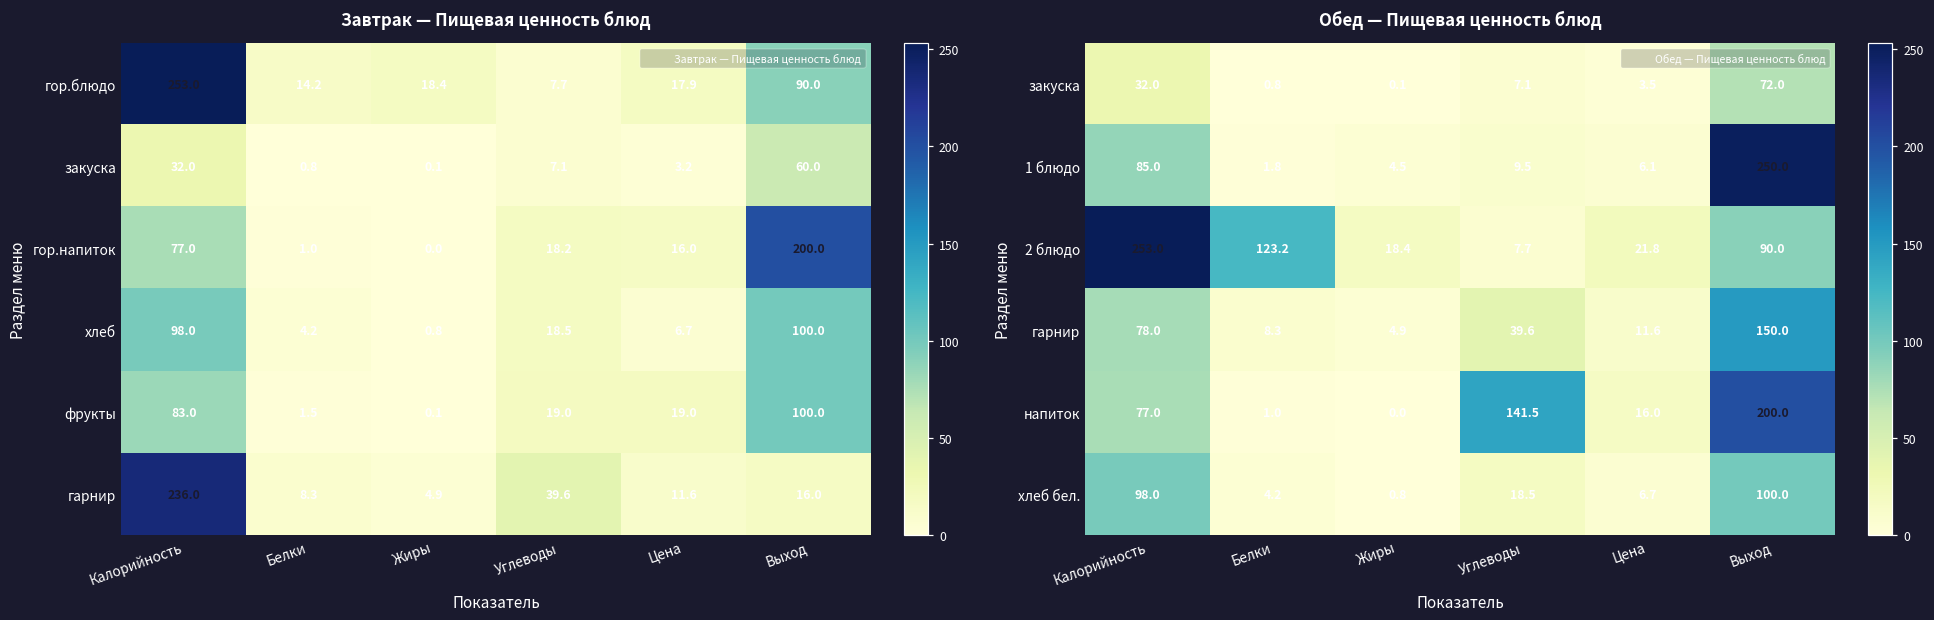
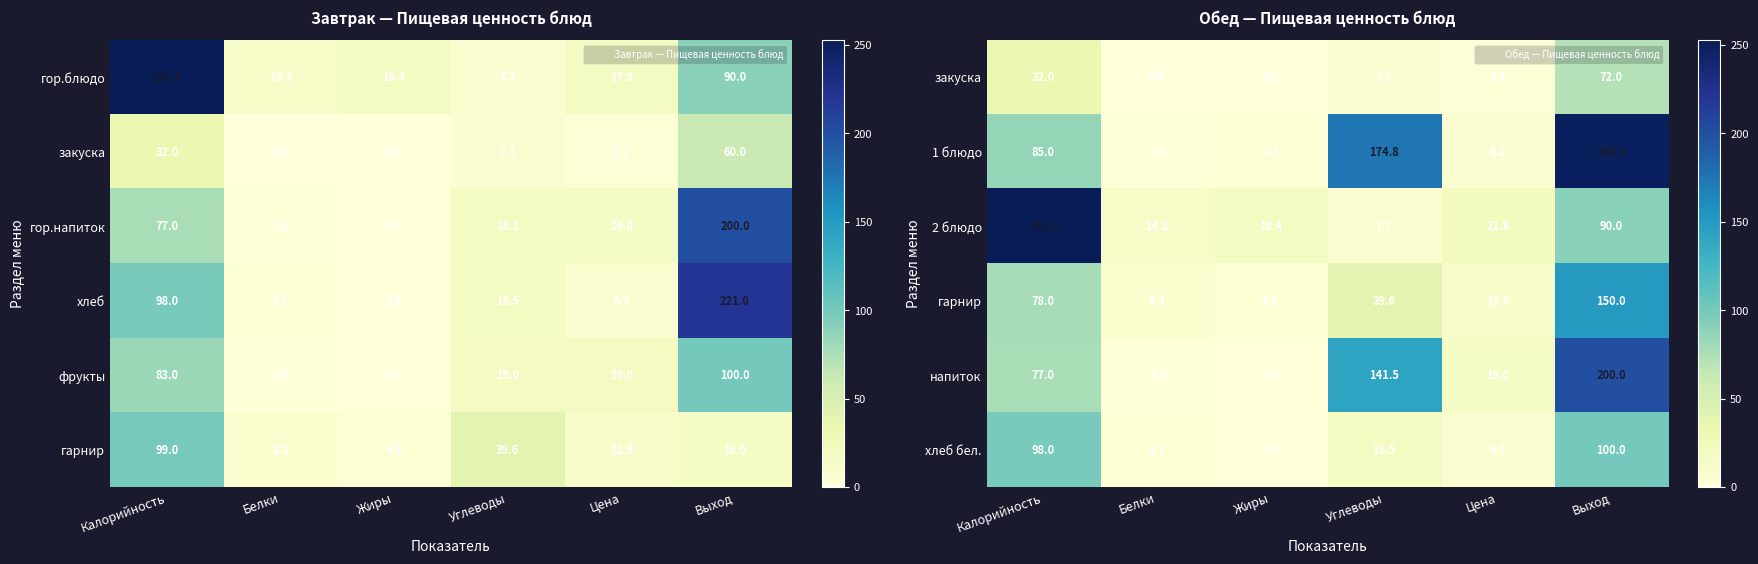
Завтрак — Пищевая ценность блюд, хлеб, Выход: 100.0 -> 221.0
Завтрак — Пищевая ценность блюд, гарнир, Калорийность: 236.0 -> 99.0
Обед — Пищевая ценность блюд, 1 блюдо, Углеводы: 9.5 -> 174.8
Обед — Пищевая ценность блюд, 2 блюдо, Белки: 123.2 -> 14.2
